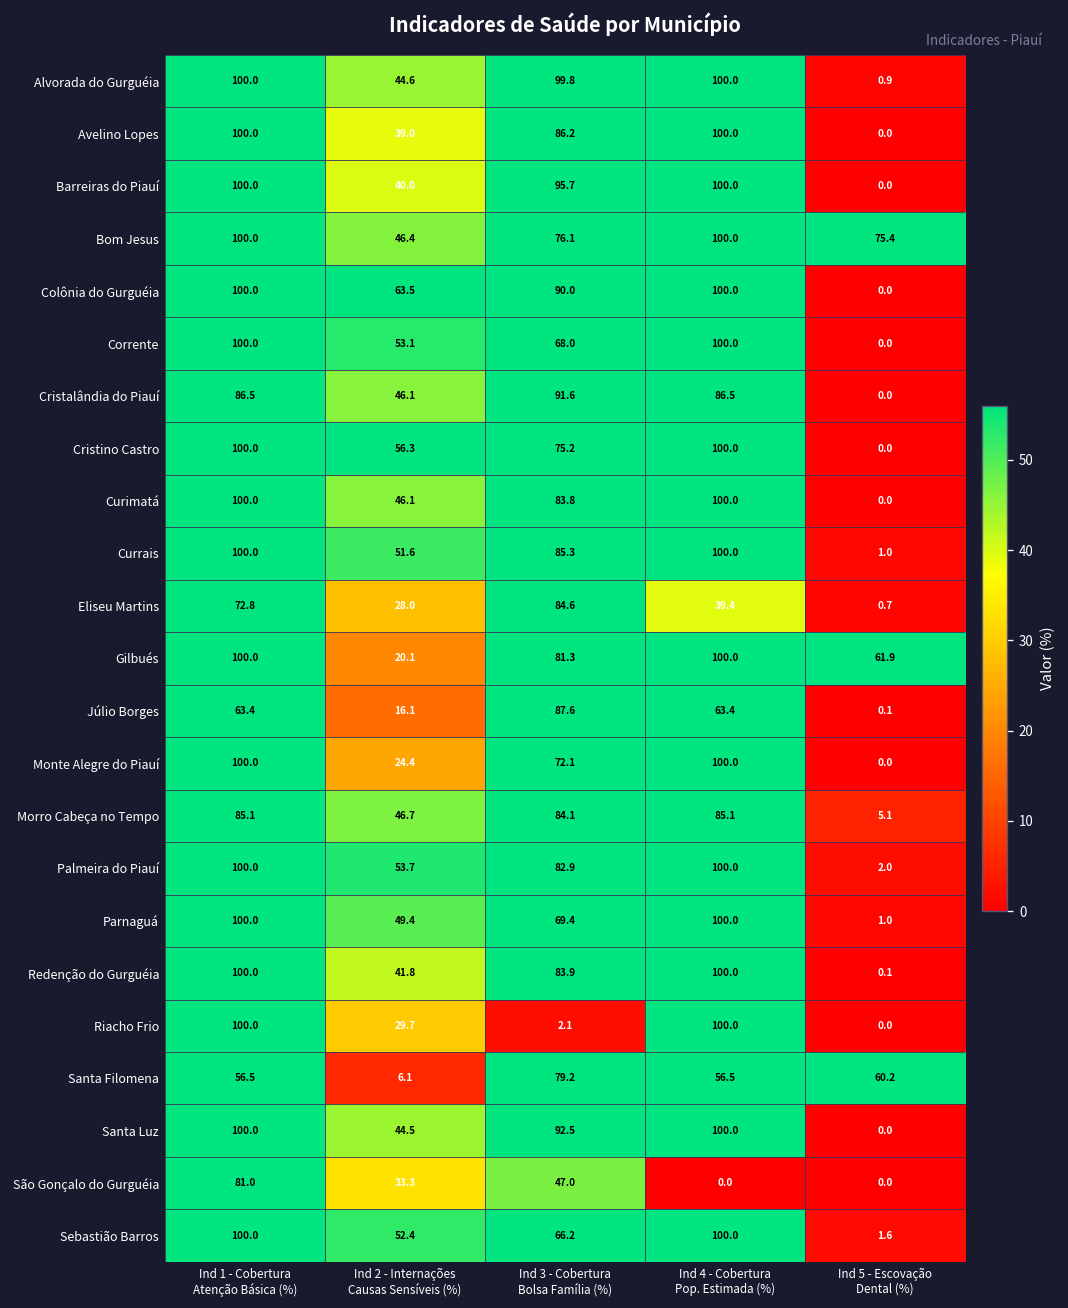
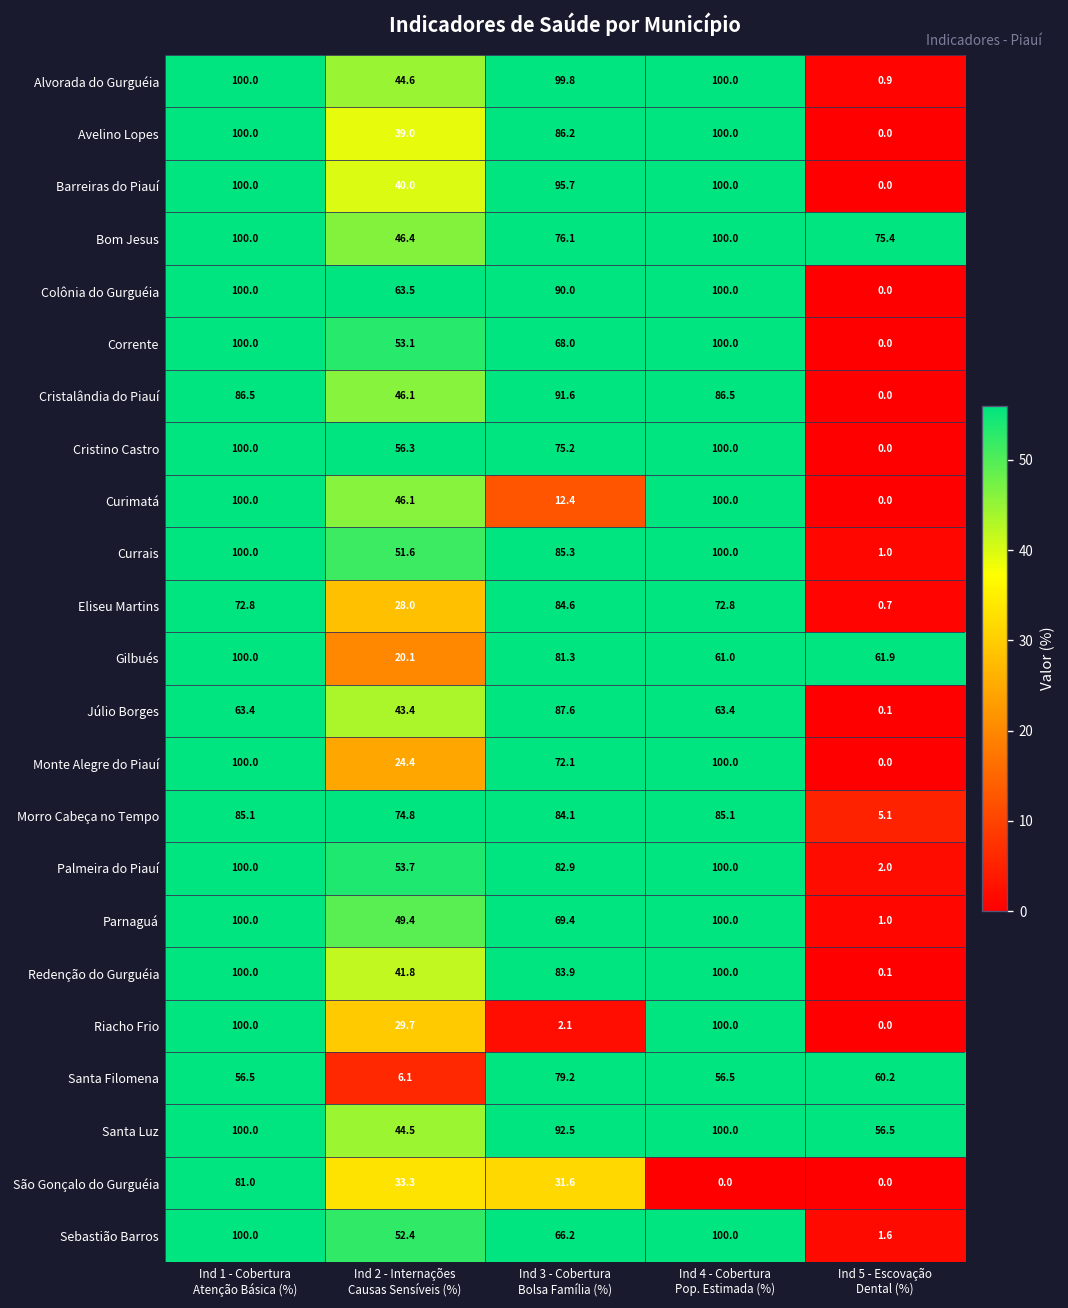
Curimatá, Ind 3 - Cobertura Bolsa Família (%): 83.8 -> 12.4
Eliseu Martins, Ind 4 - Cobertura Pop. Estimada (%): 39.4 -> 72.8
Gilbués, Ind 4 - Cobertura Pop. Estimada (%): 100.0 -> 61.0
Júlio Borges, Ind 2 - Internações Causas Sensíveis (%): 16.1 -> 43.4
Morro Cabeça no Tempo, Ind 2 - Internações Causas Sensíveis (%): 46.7 -> 74.8
Santa Luz, Ind 5 - Escovação Dental (%): 0.0 -> 56.5
São Gonçalo do Gurguéia, Ind 3 - Cobertura Bolsa Família (%): 47.0 -> 31.6
